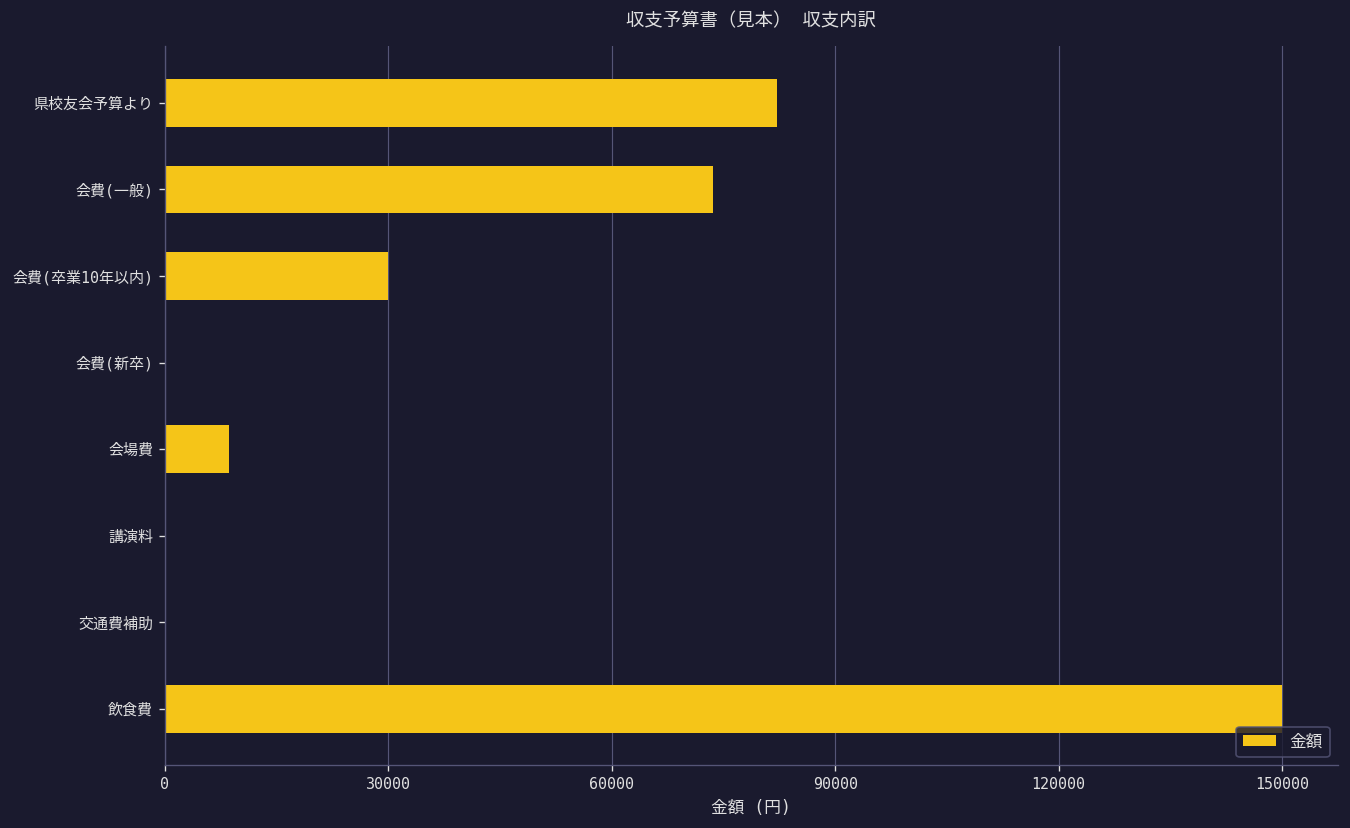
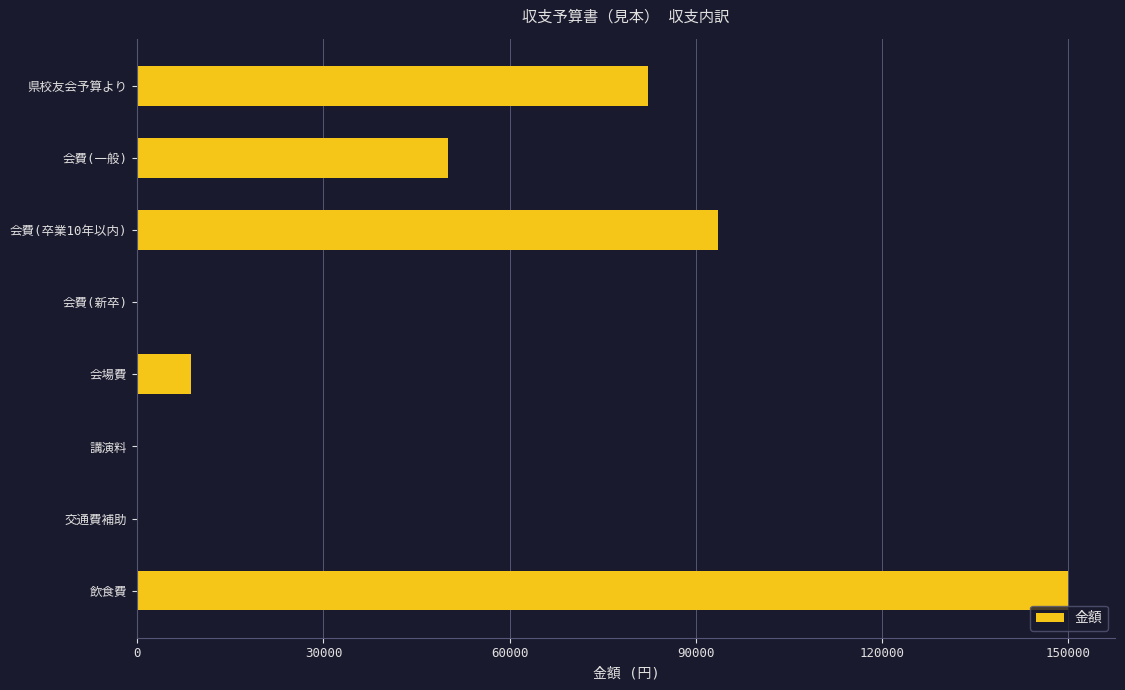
会費(一般): 74000 -> 50000
会費(卒業10年以内): 30000 -> 94000
